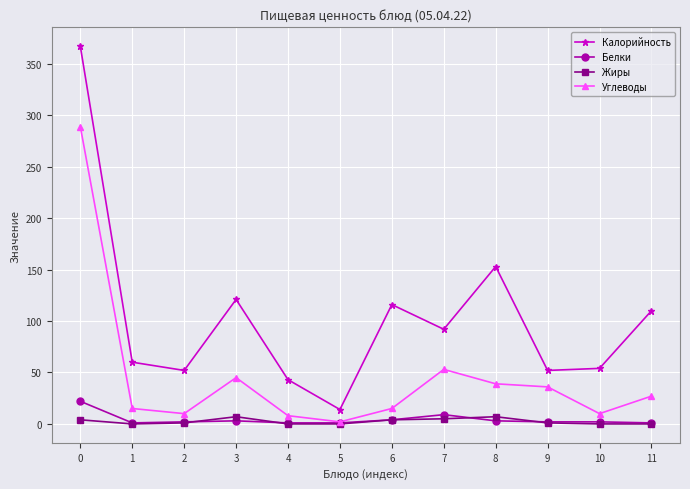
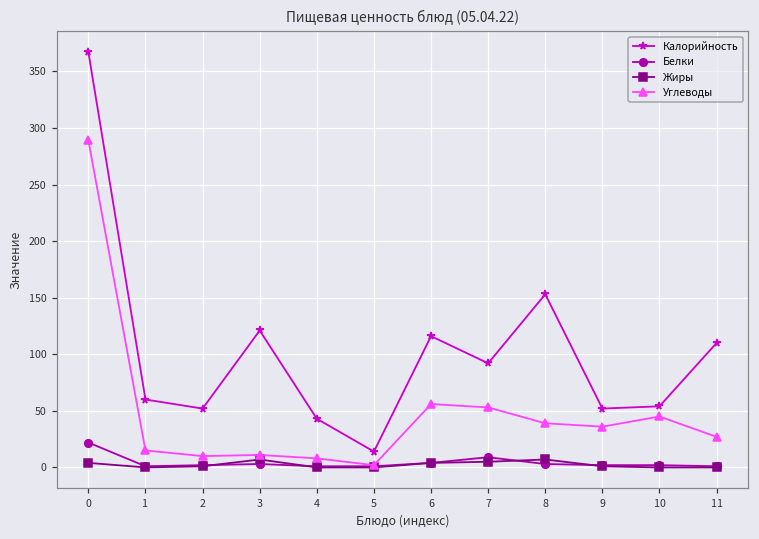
Углеводы, 3: 45 -> 11
Углеводы, 6: 15 -> 56
Углеводы, 10: 10 -> 45
